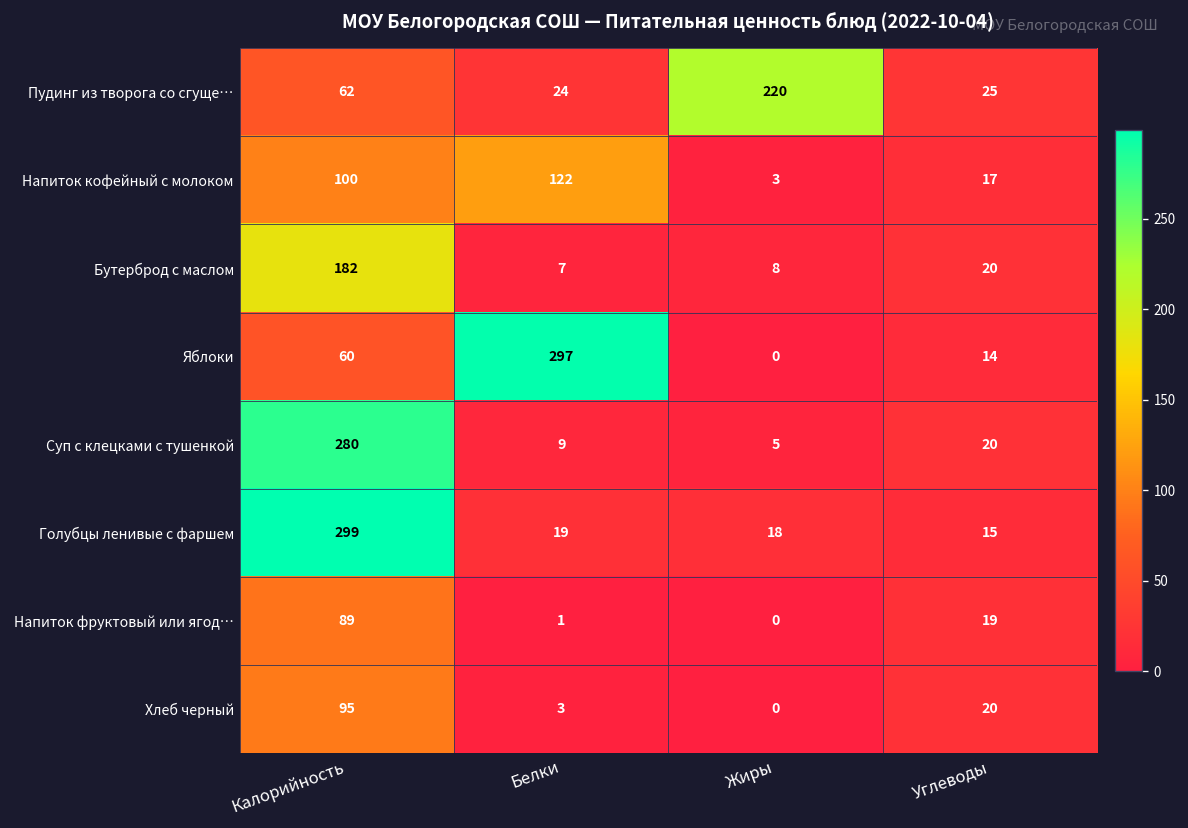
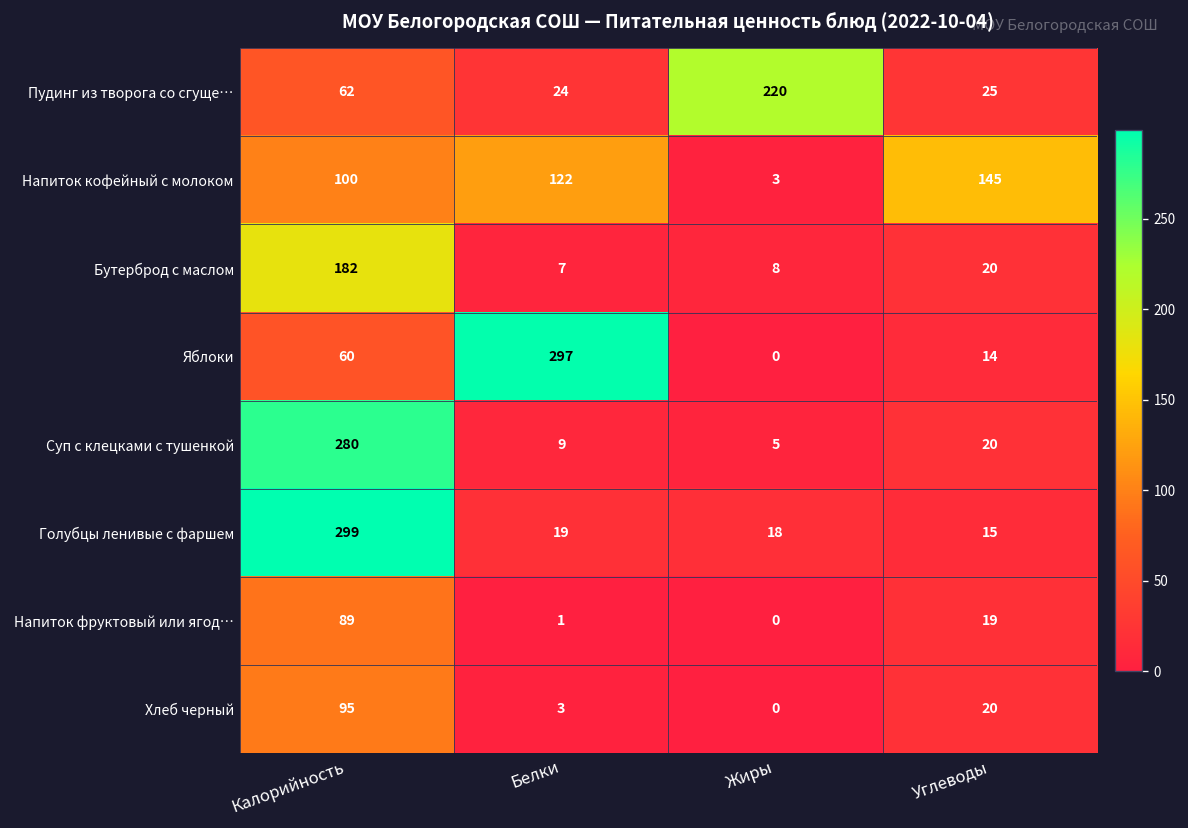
Напиток кофейный с молоком, Углеводы: 17 -> 145
